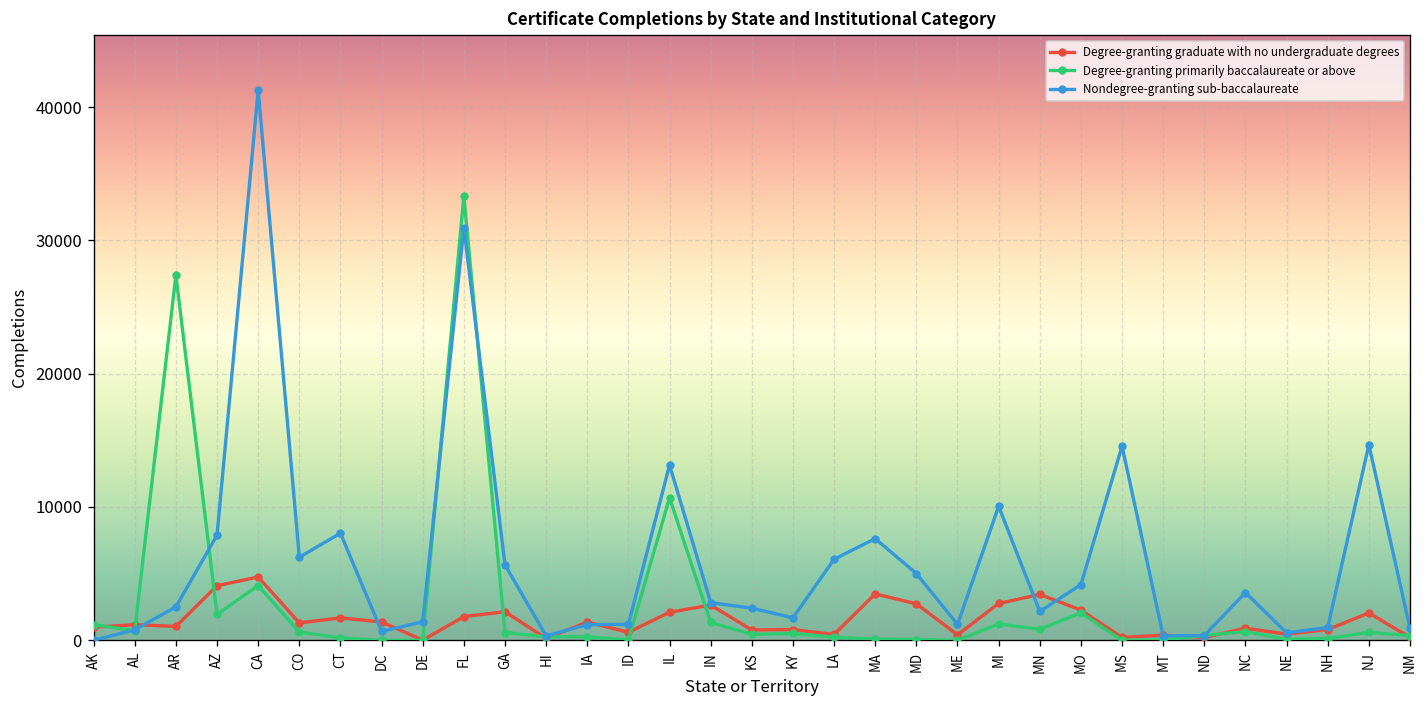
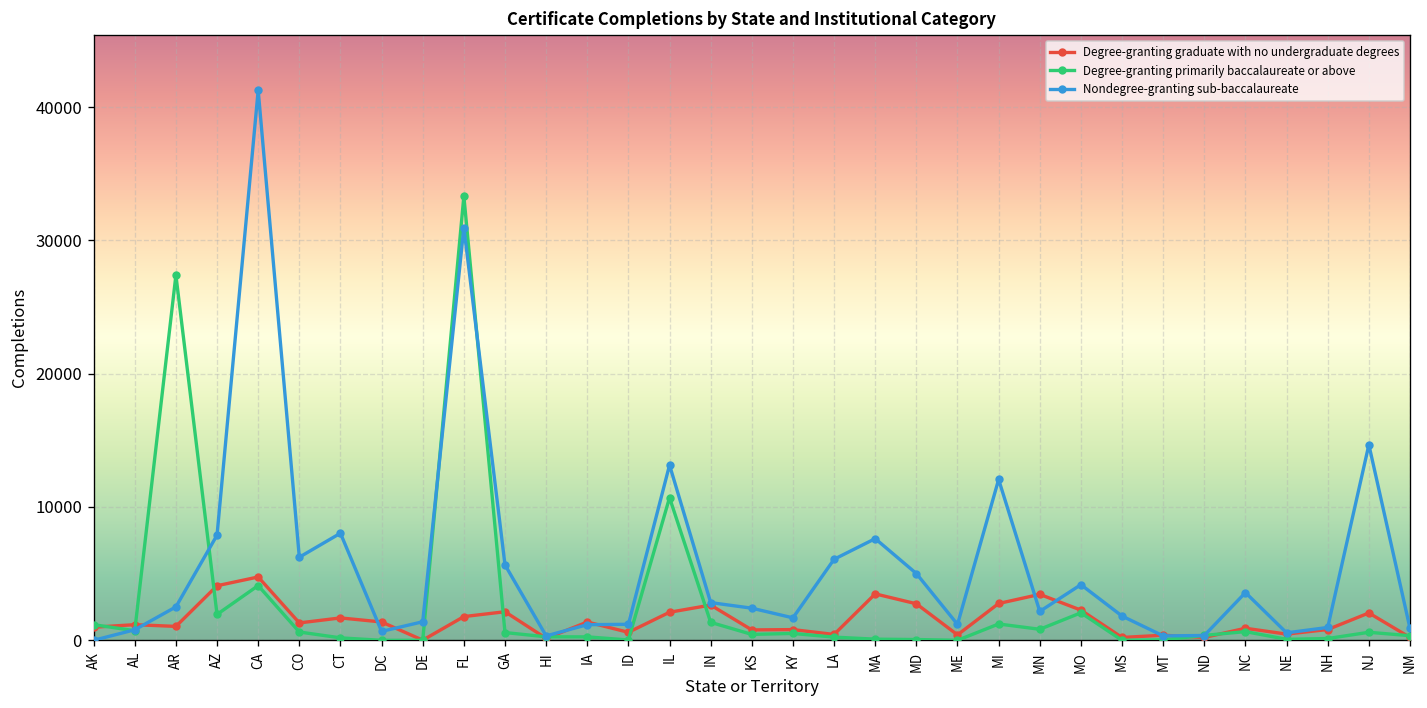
Nondegree-granting sub-baccalaureate, MI: 10000 -> 12100
Nondegree-granting sub-baccalaureate, MS: 14600 -> 1800
